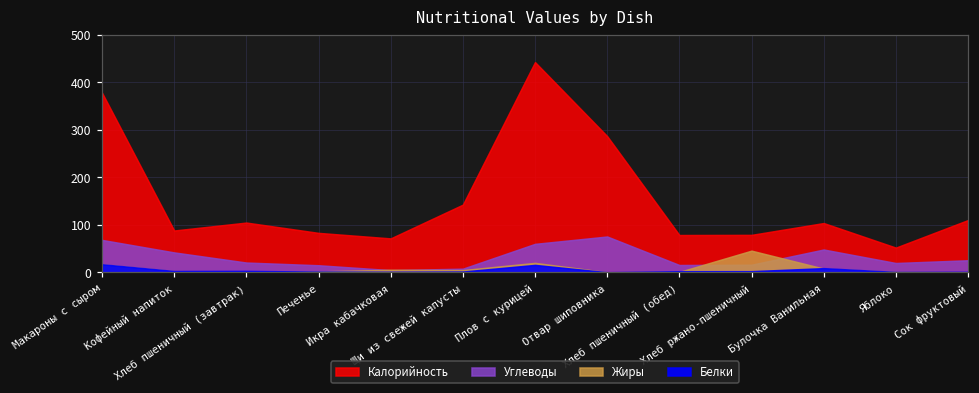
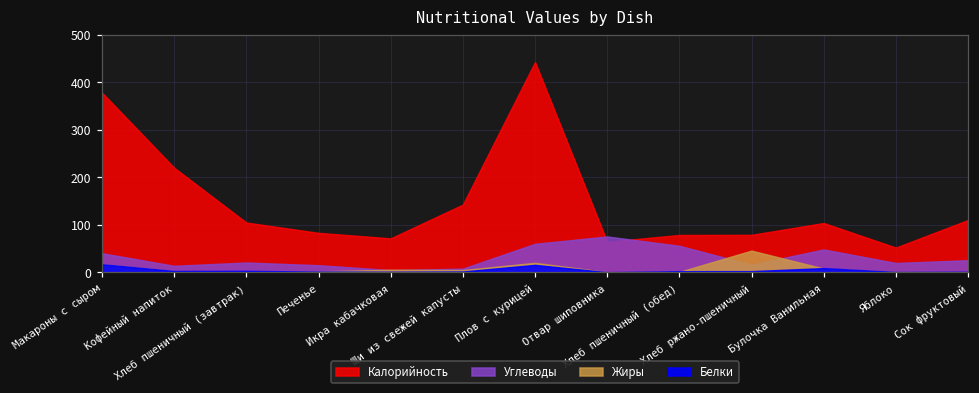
Углеводы, Макароны с сыром: 70 -> 40
Калорийность, Кофейный напиток: 90 -> 220
Углеводы, Кофейный напиток: 40 -> 10
Калорийность, Отвар шиповника: 290 -> 60
Углеводы, Хлеб пшеничный (обед): 20 -> 60
